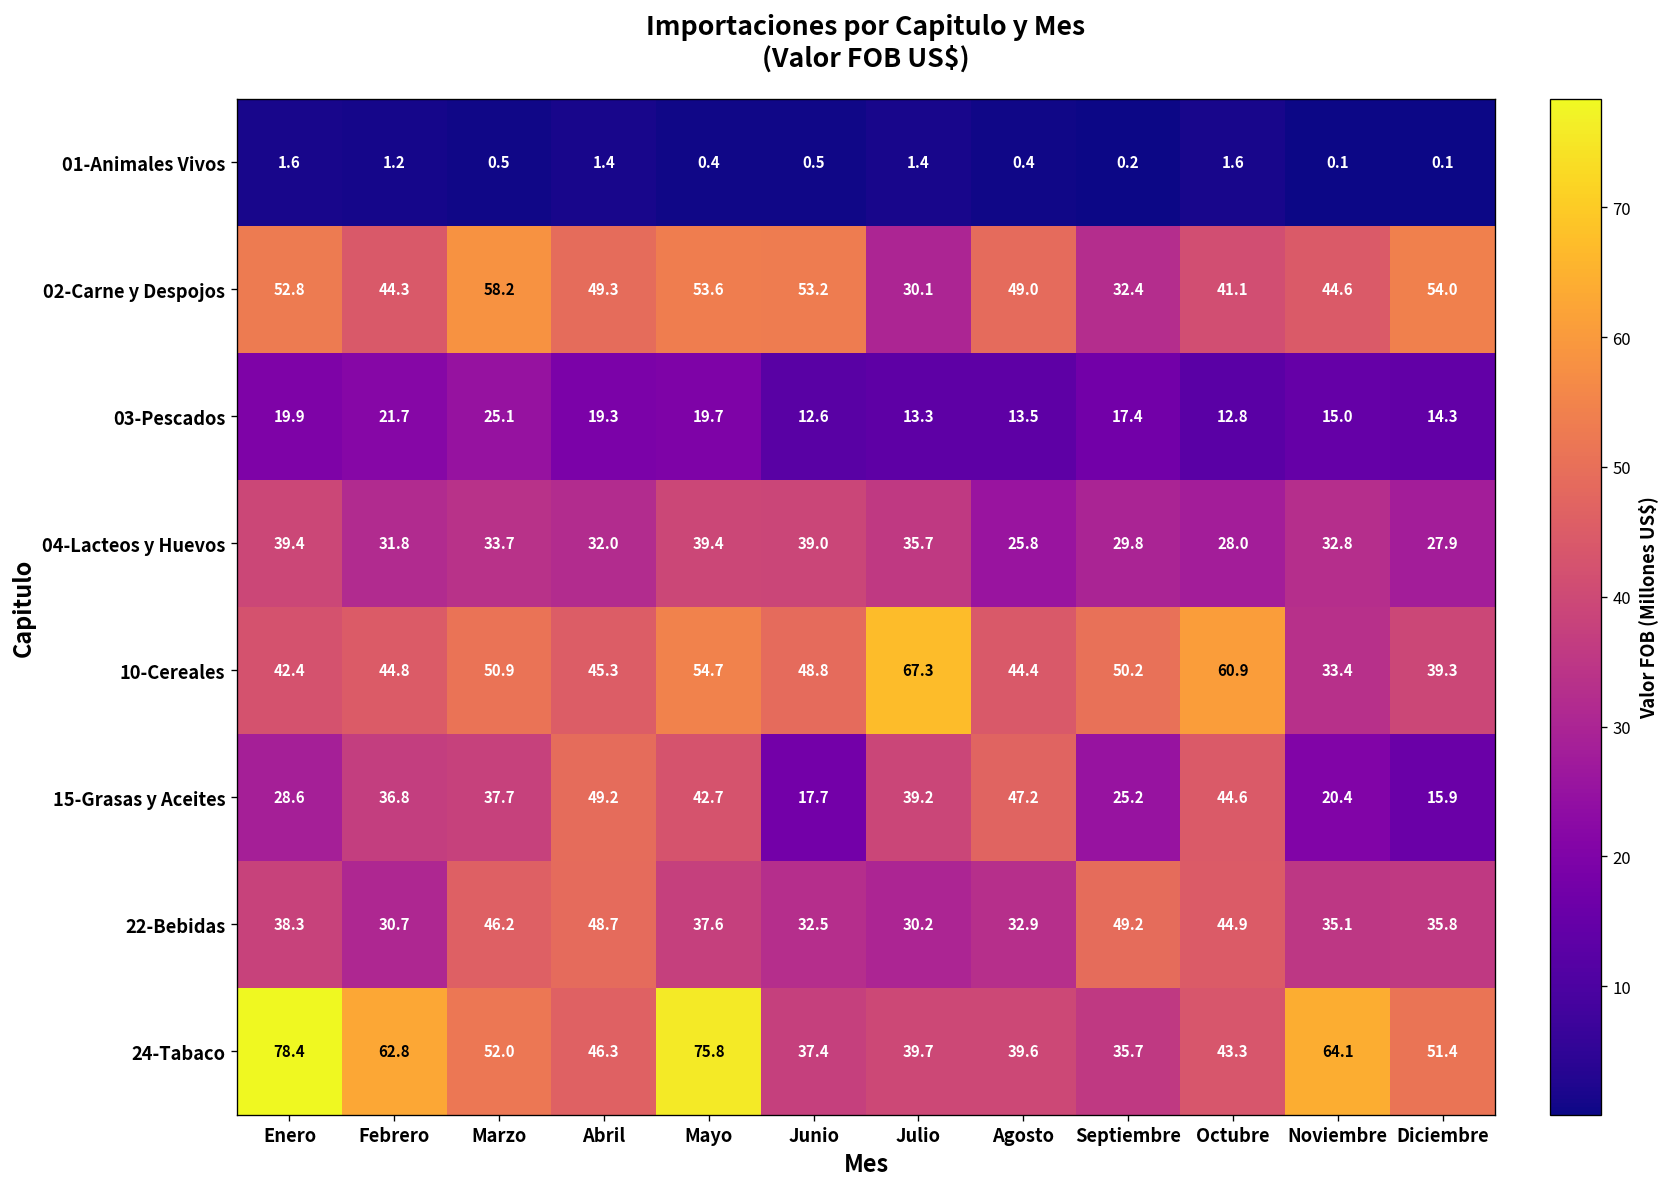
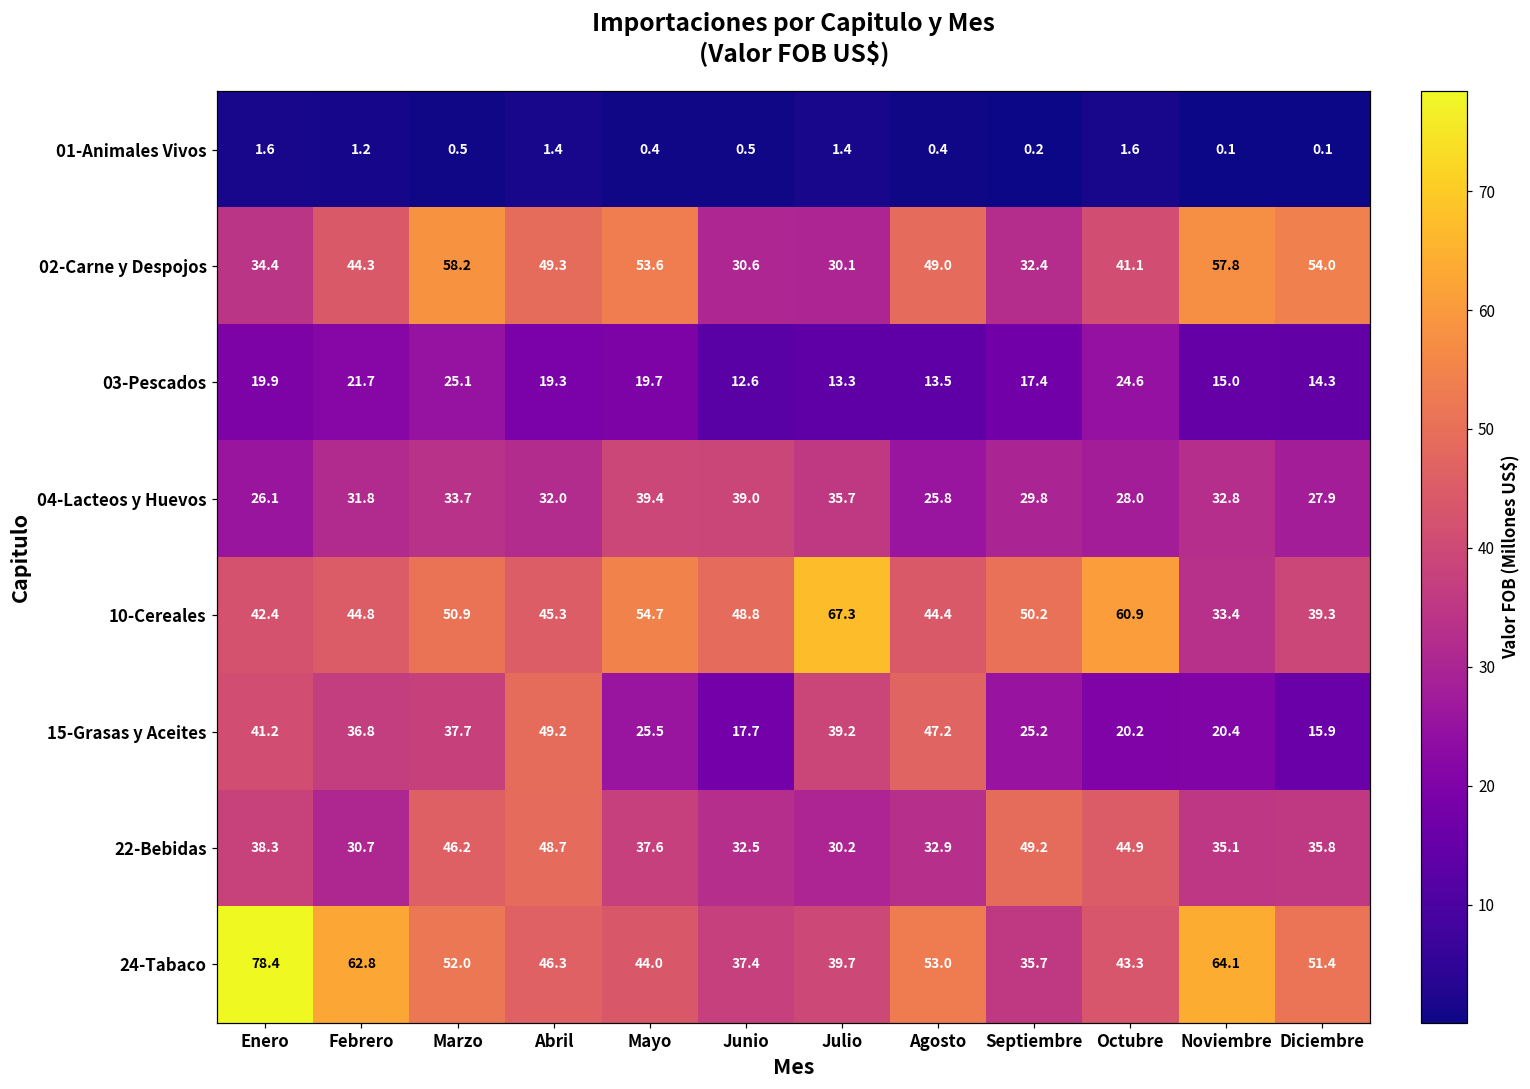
02-Carne y Despojos, Enero: 52.8 -> 34.4
02-Carne y Despojos, Junio: 53.2 -> 30.6
02-Carne y Despojos, Noviembre: 44.6 -> 57.8
03-Pescados, Octubre: 12.8 -> 24.6
04-Lacteos y Huevos, Enero: 39.4 -> 26.1
15-Grasas y Aceites, Enero: 28.6 -> 41.2
15-Grasas y Aceites, Mayo: 42.7 -> 25.5
15-Grasas y Aceites, Octubre: 44.6 -> 20.2
24-Tabaco, Mayo: 75.8 -> 44.0
24-Tabaco, Agosto: 39.6 -> 53.0
